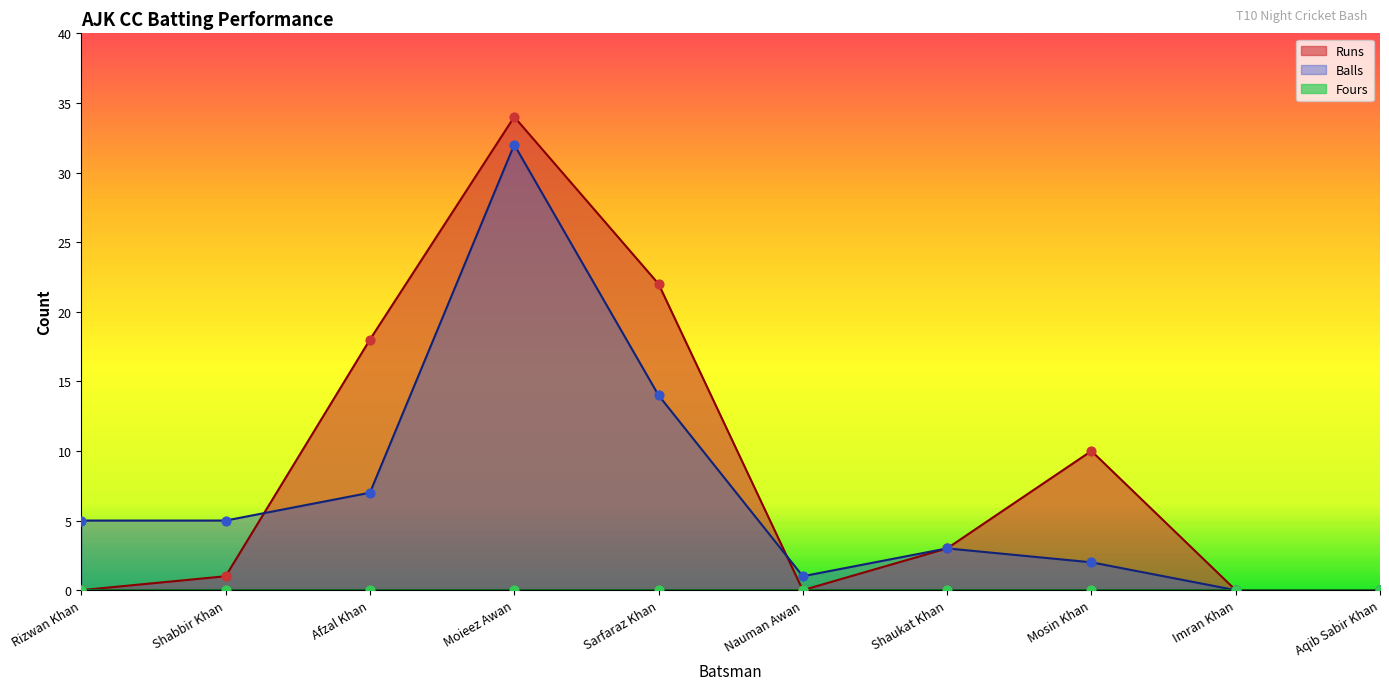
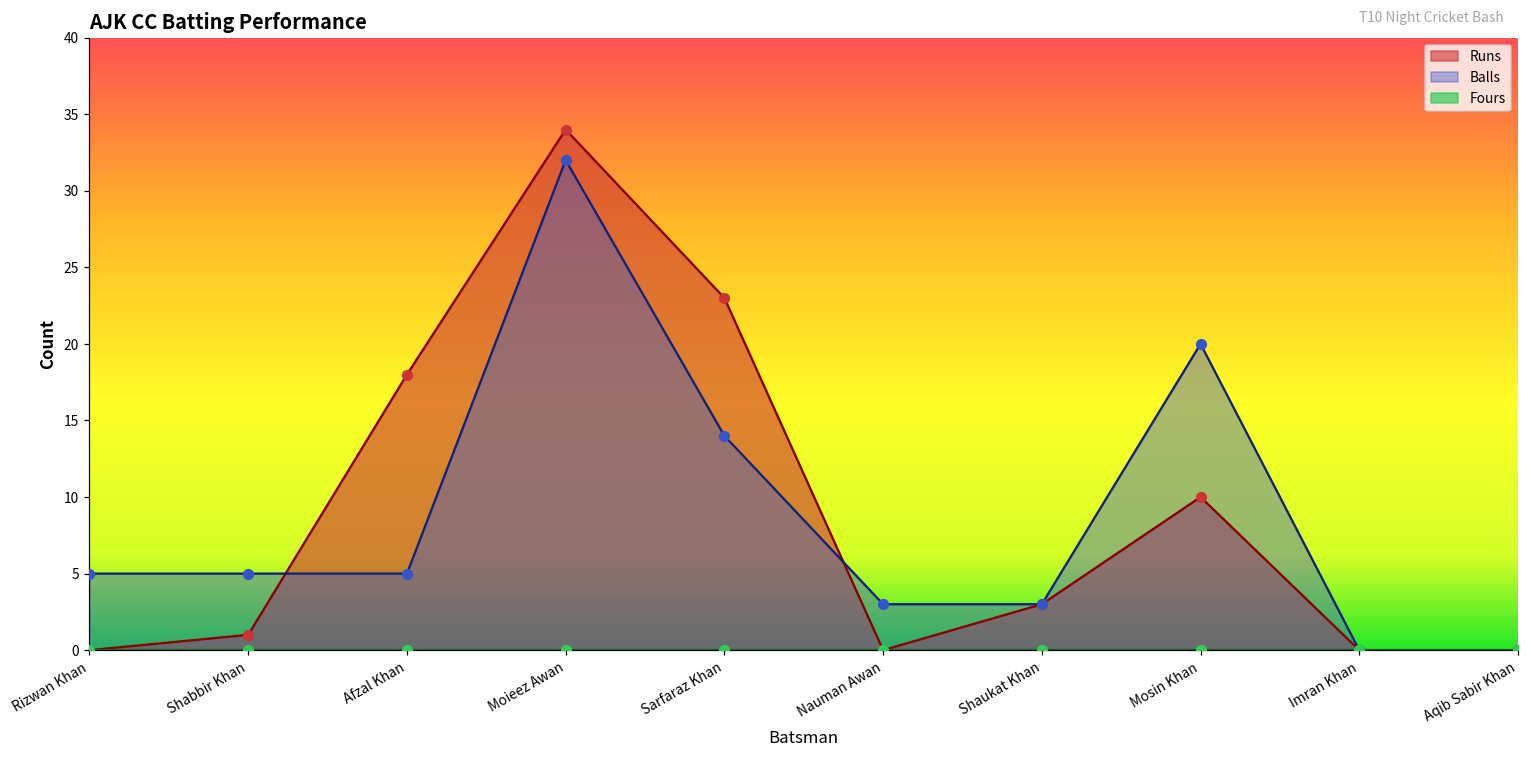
Balls, Afzal Khan: 7 -> 5
Runs, Sarfaraz Khan: 22 -> 23
Balls, Nauman Awan: 1 -> 3
Balls, Mosin Khan: 2 -> 20
